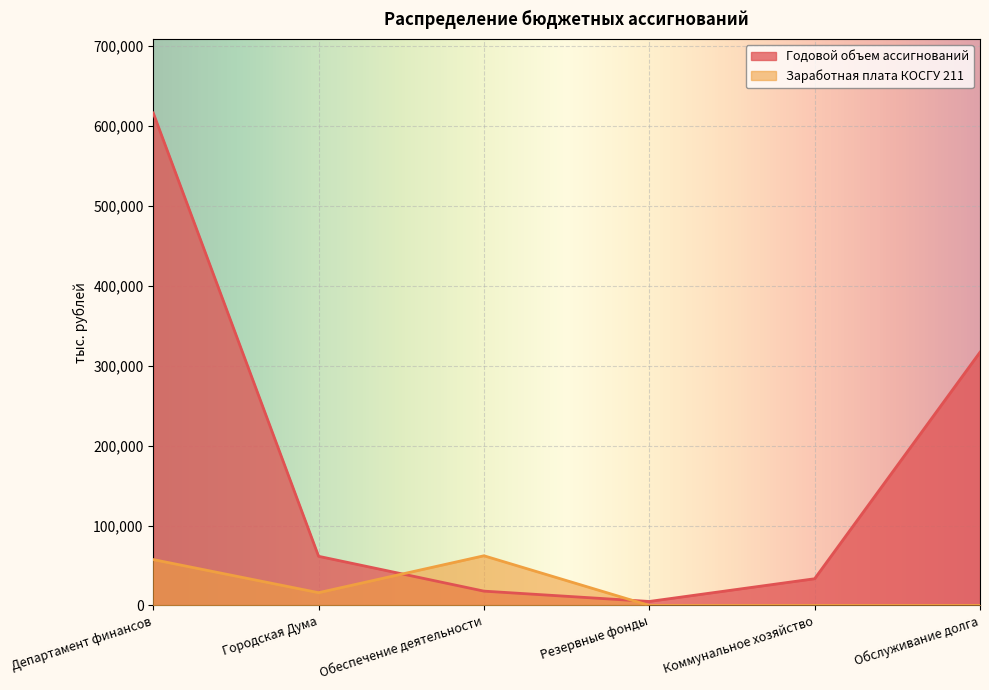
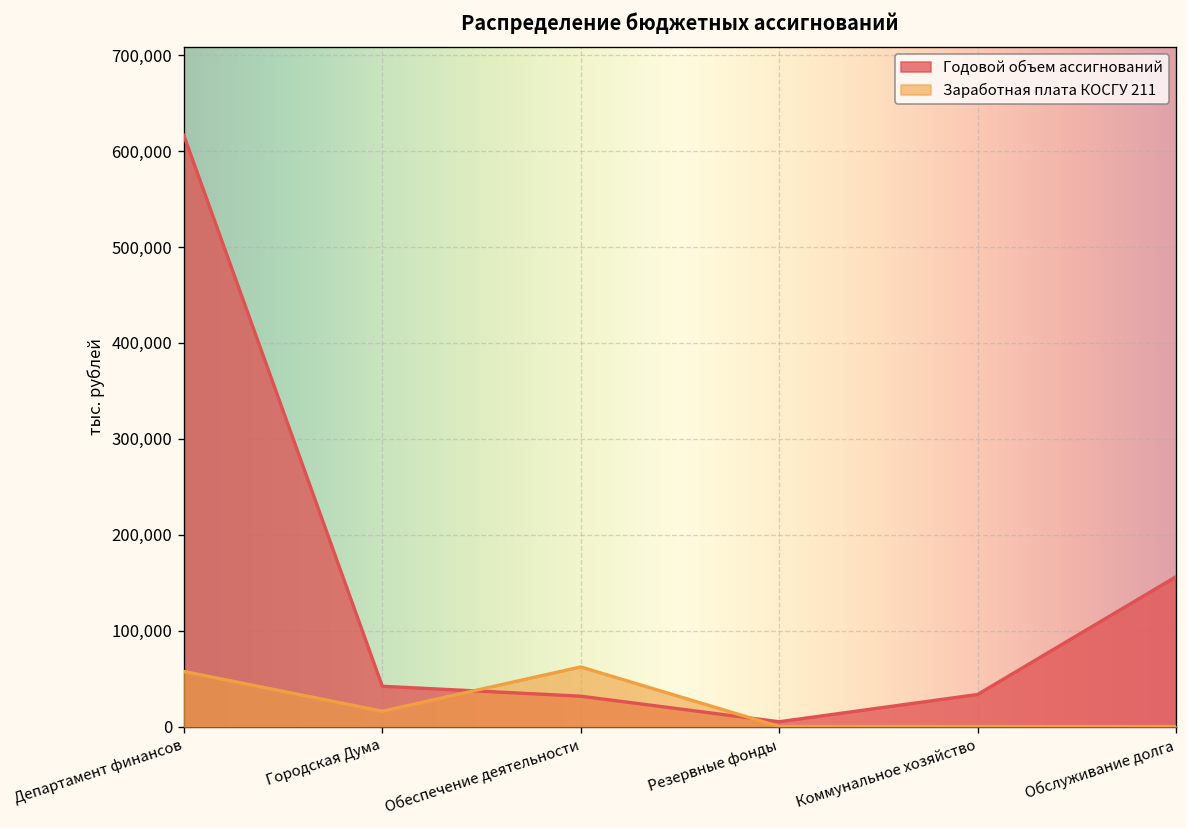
Годовой объем ассигнований, Городская Дума: 60,000 -> 40,000
Годовой объем ассигнований, Обеспечение деятельности: 20,000 -> 30,000
Годовой объем ассигнований, Обслуживание долга: 320,000 -> 160,000
